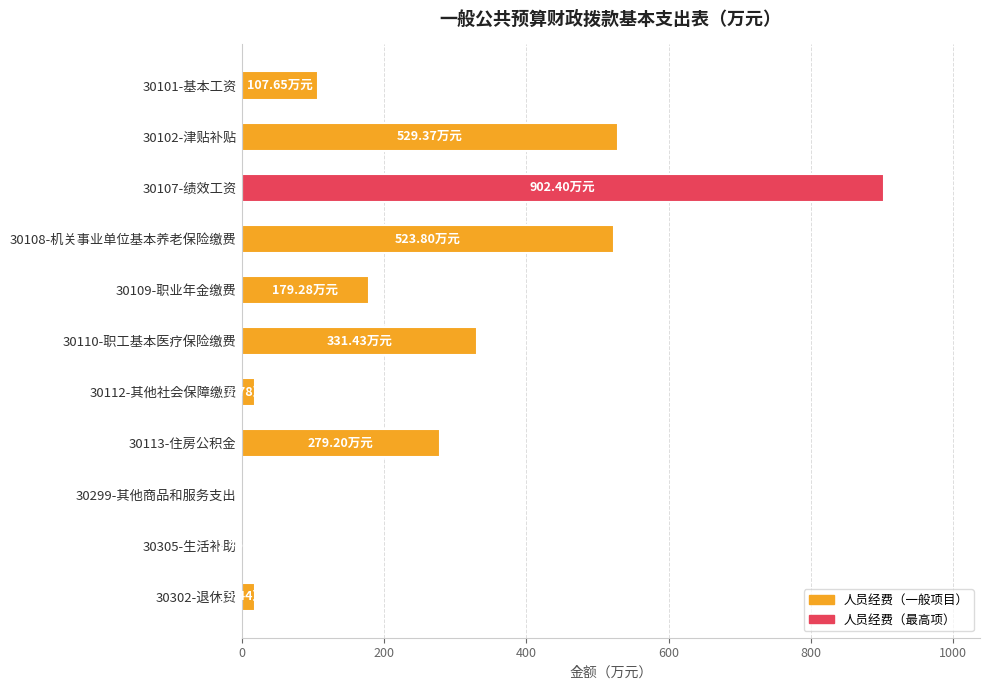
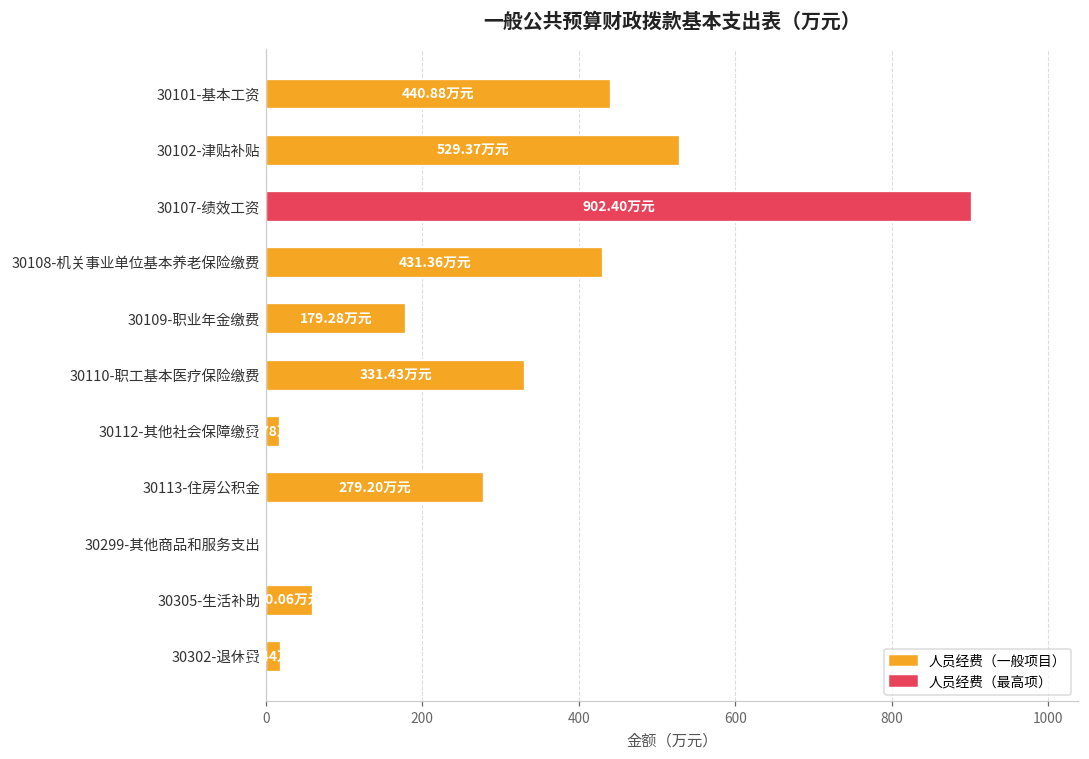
30101-基本工资: 107.65 -> 440.88
30108-机关事业单位基本养老保险缴费: 523.80 -> 431.36
30305-生活补助: 0 -> 60
